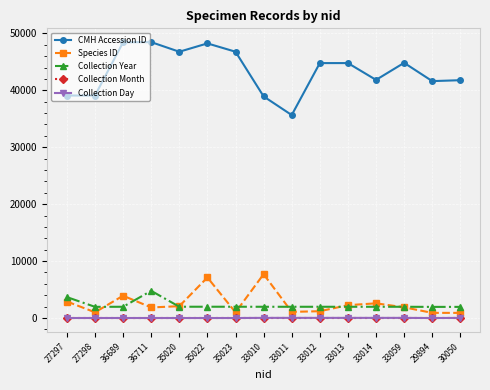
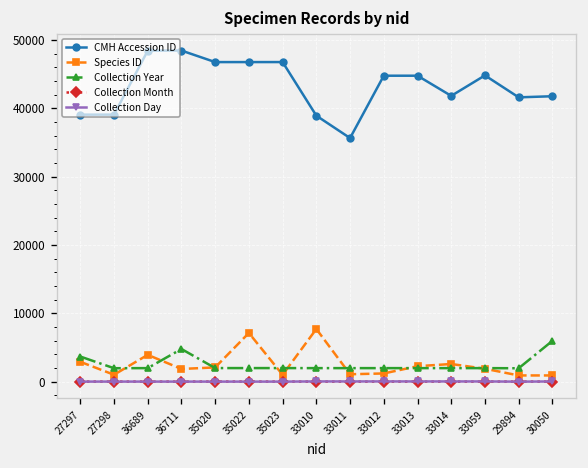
CMH Accession ID, 35022: 48000 -> 47000
Collection Year, 30050: 2000 -> 6000
